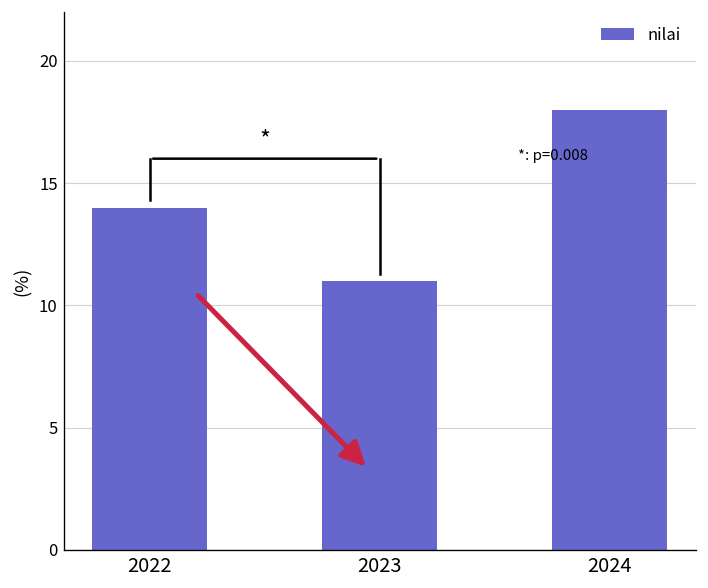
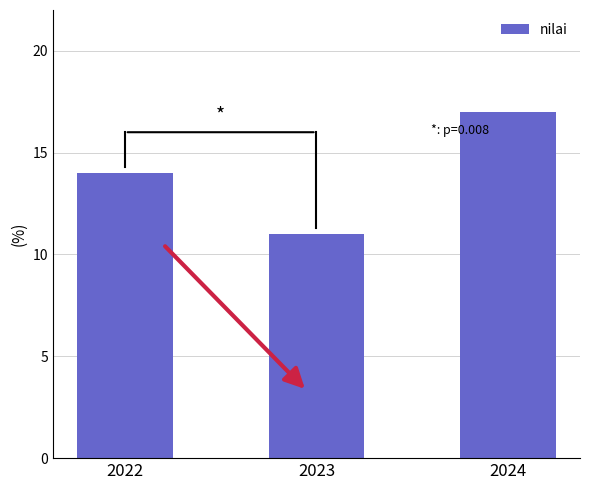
nilai, 2024: 18 -> 17
